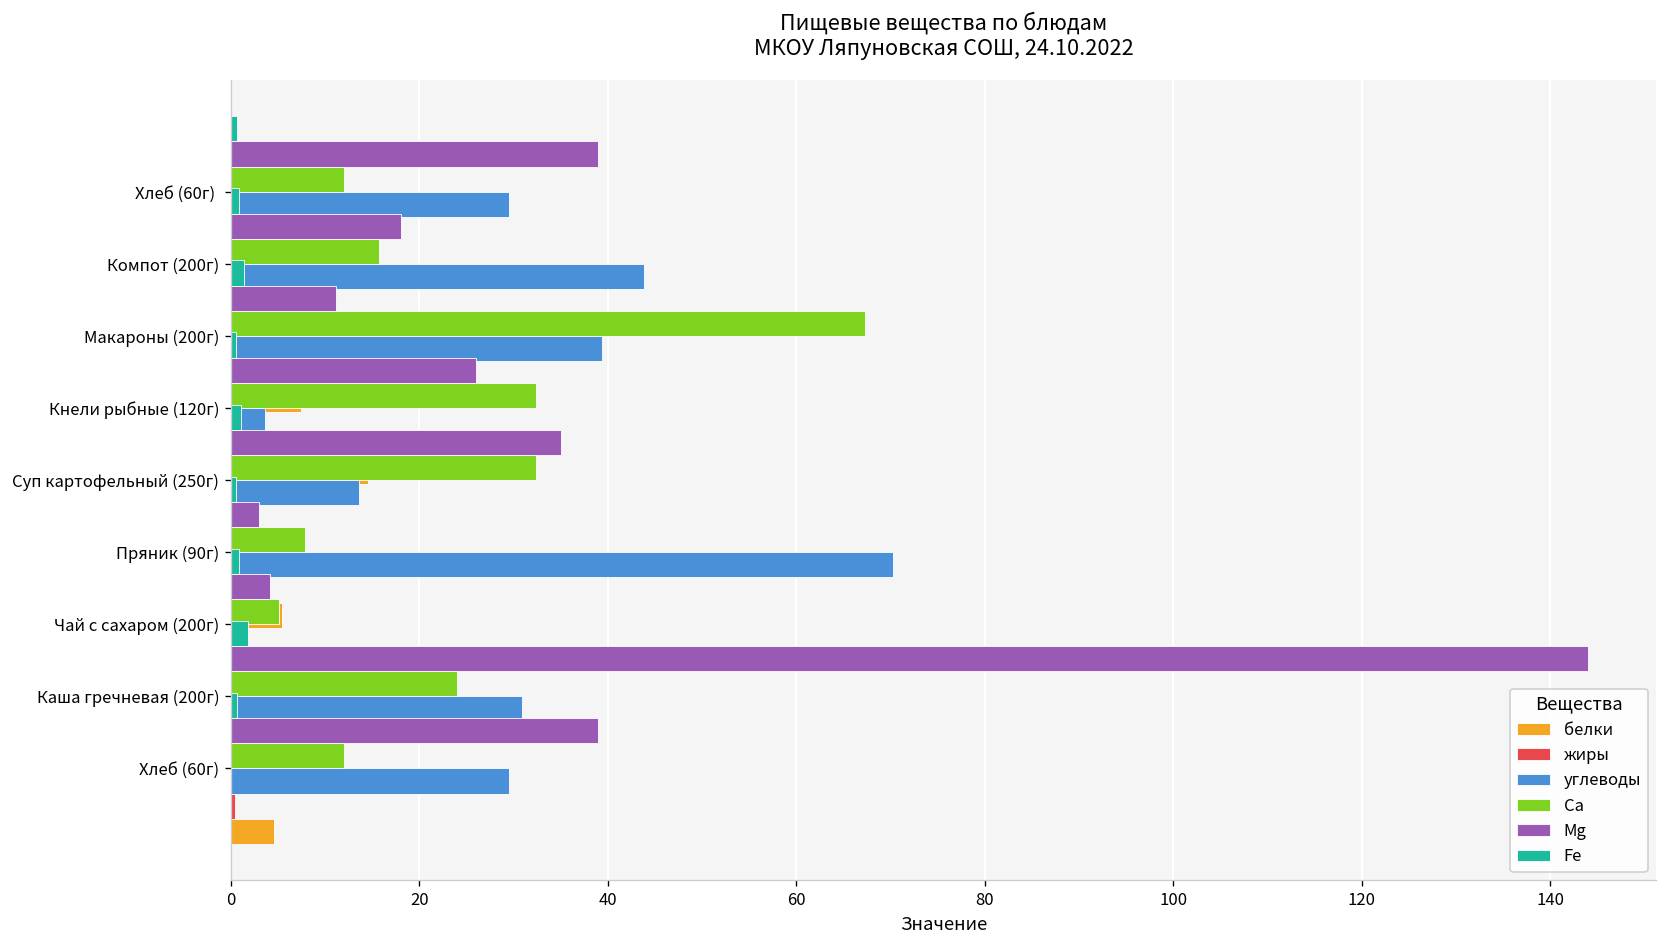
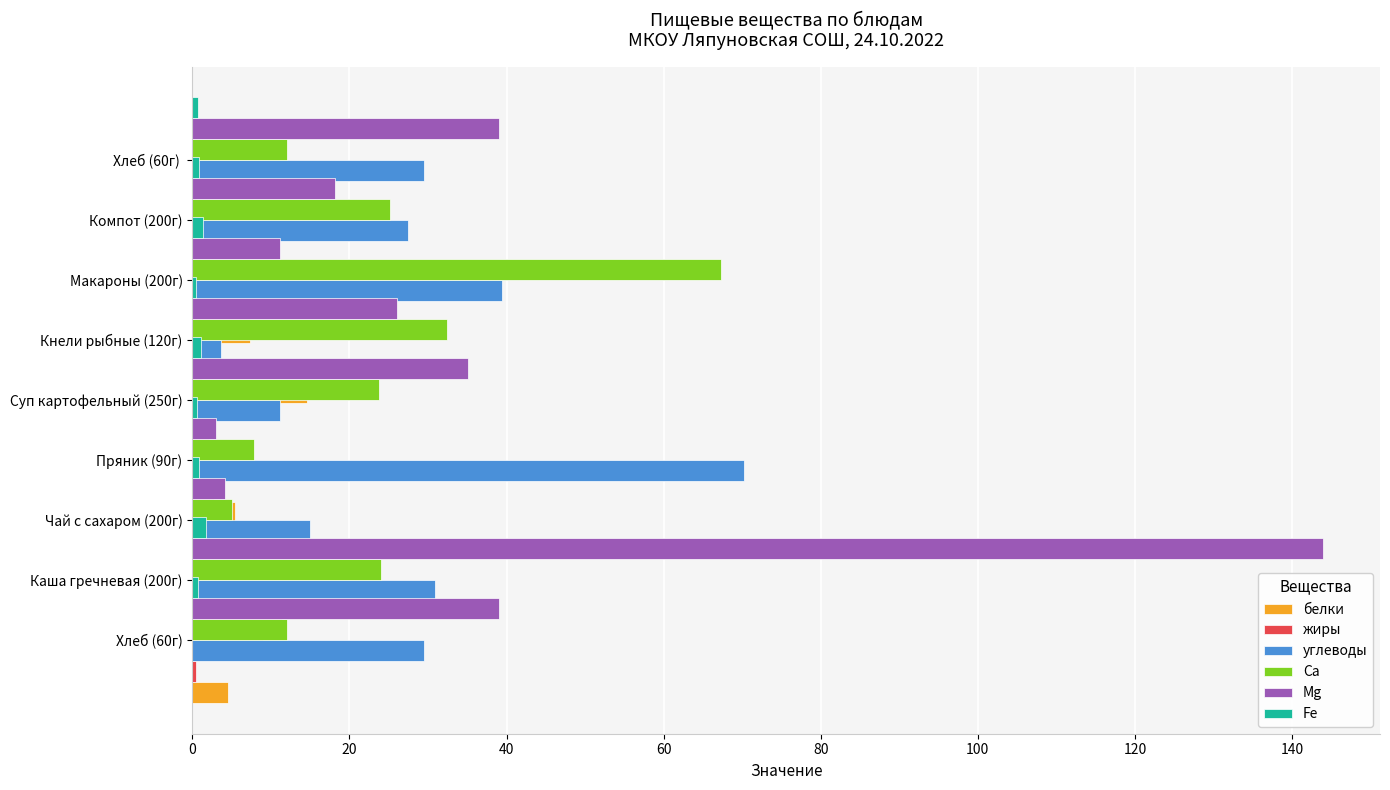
Са, Компот (200г): 16 -> 25
углеводы, Компот (200г): 44 -> 27
Са, Суп картофельный (250г): 32 -> 24
углеводы, Суп картофельный (250г): 14 -> 11
углеводы, Чай с сахаром (200г): 1 -> 15
